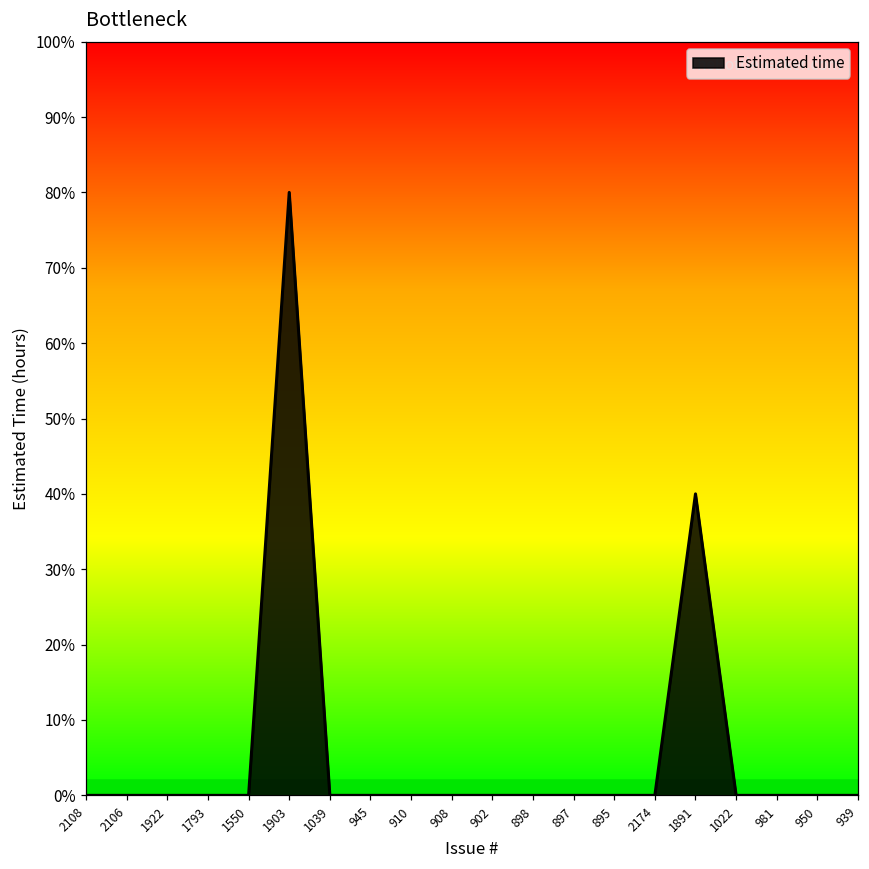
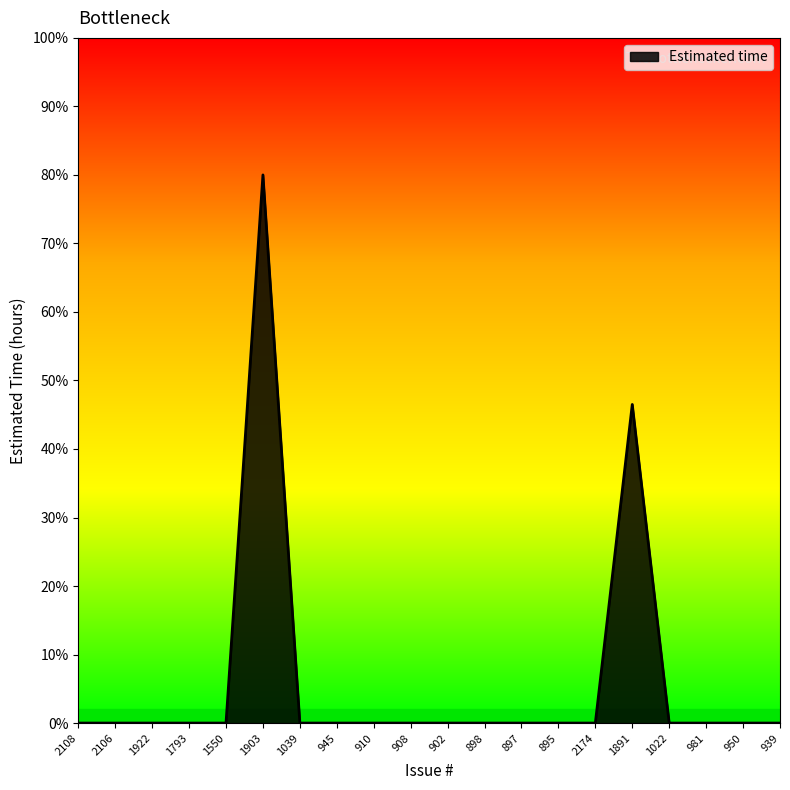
1891: 40% -> 47%
